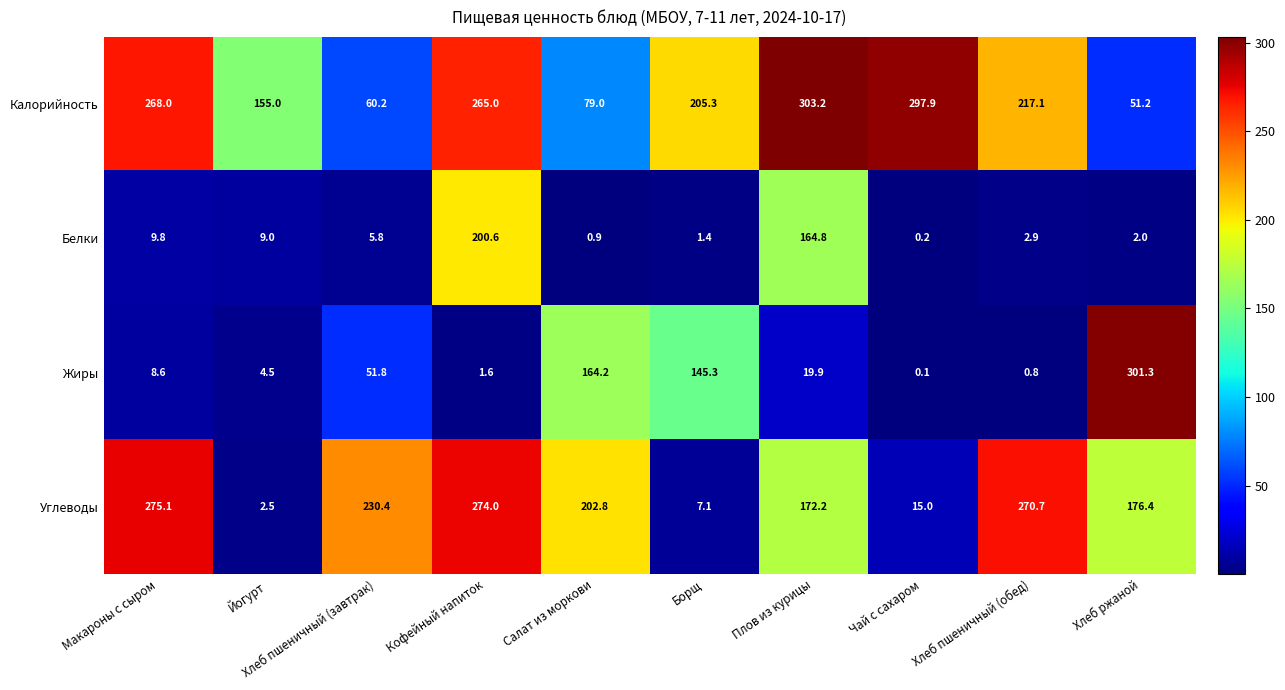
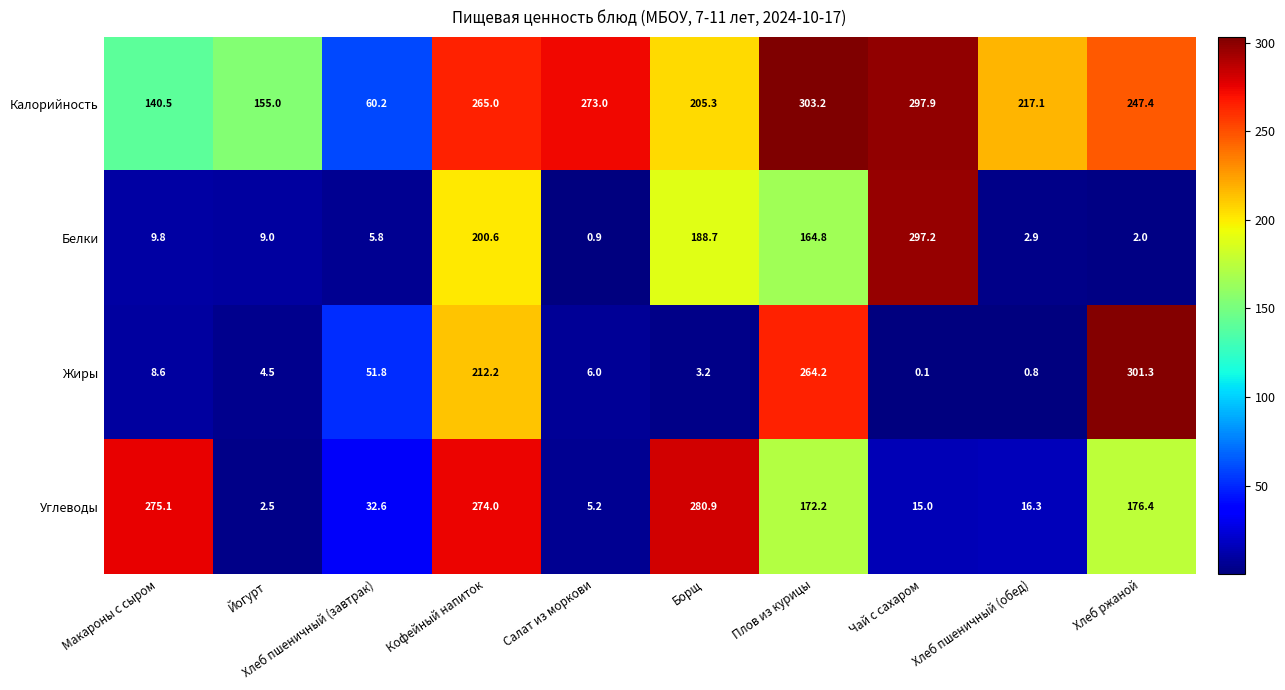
Калорийность, Макароны с сыром: 268.0 -> 140.5
Калорийность, Салат из моркови: 79.0 -> 273.0
Калорийность, Хлеб ржаной: 51.2 -> 247.4
Белки, Борщ: 1.4 -> 188.7
Белки, Чай с сахаром: 0.2 -> 297.2
Жиры, Кофейный напиток: 1.6 -> 212.2
Жиры, Салат из моркови: 164.2 -> 6.0
Жиры, Борщ: 145.3 -> 3.2
Жиры, Плов из курицы: 19.9 -> 264.2
Углеводы, Хлеб пшеничный (завтрак): 230.4 -> 32.6
Углеводы, Салат из моркови: 202.8 -> 5.2
Углеводы, Борщ: 7.1 -> 280.9
Углеводы, Хлеб пшеничный (обед): 270.7 -> 16.3
